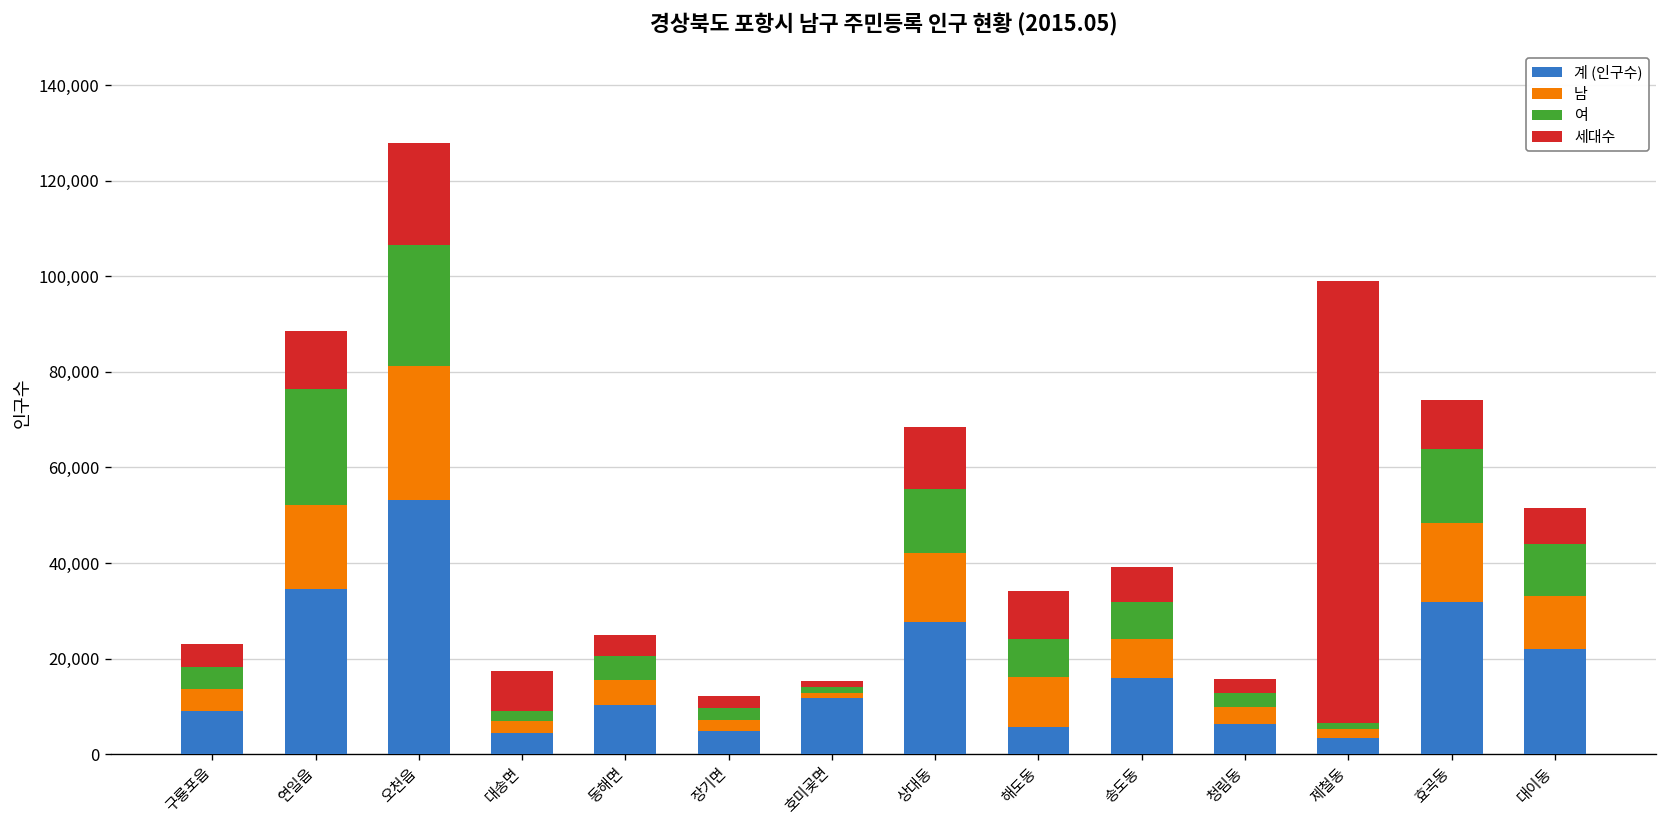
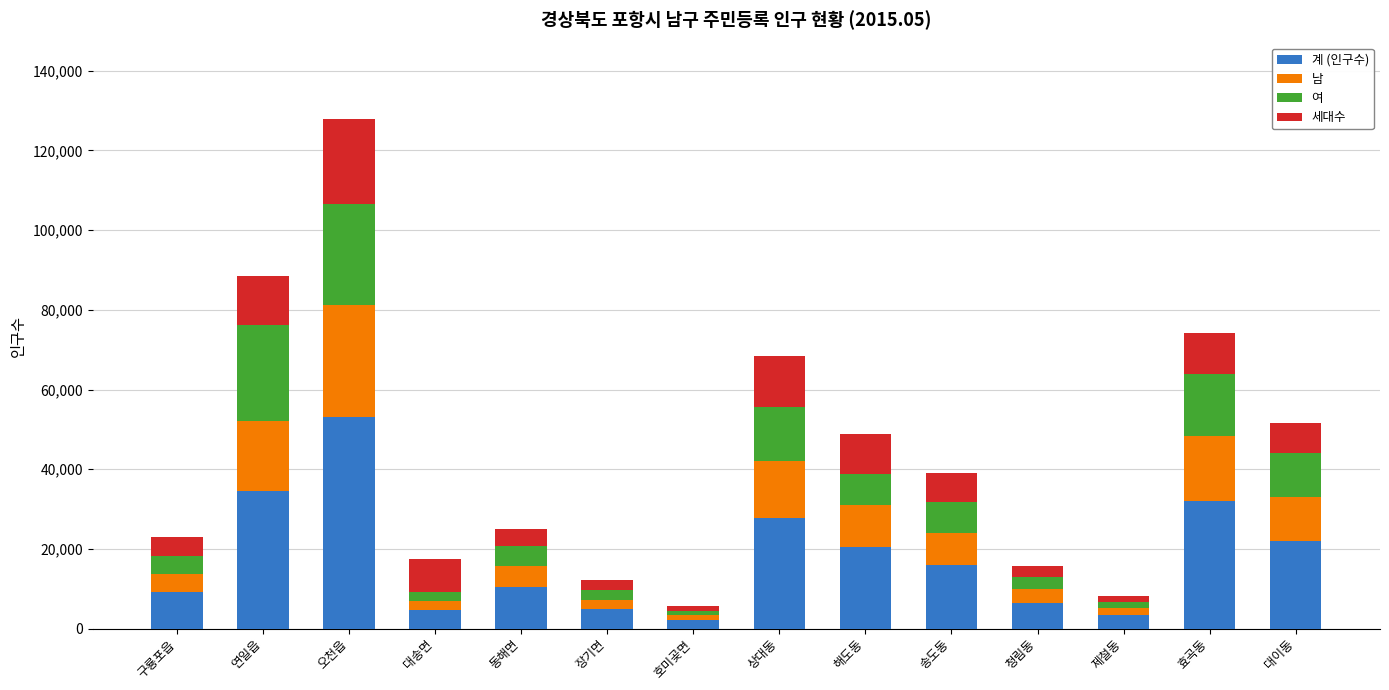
계 (인구수), 호미곶면: 12,000 -> 2,000
계 (인구수), 해도동: 6,000 -> 20,000
세대수, 제철동: 92,000 -> 2,000
